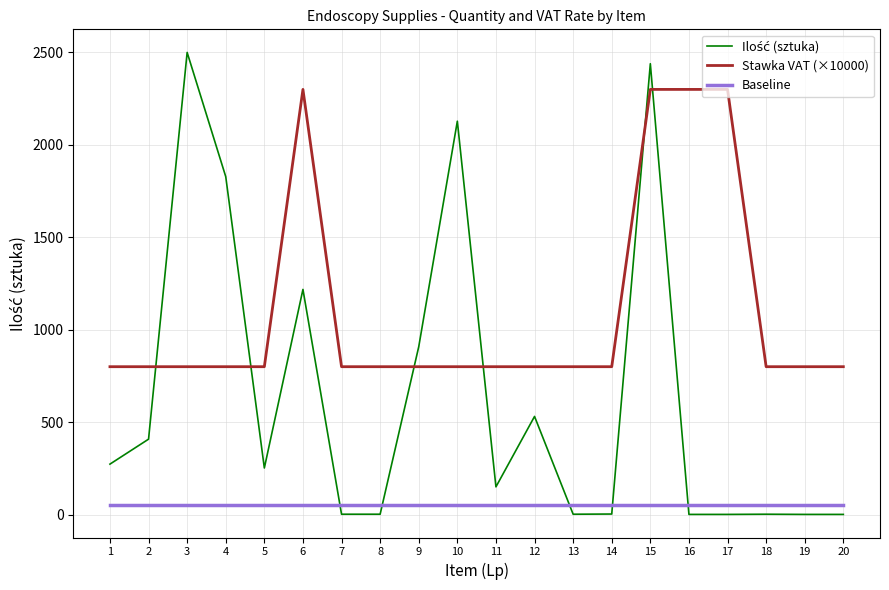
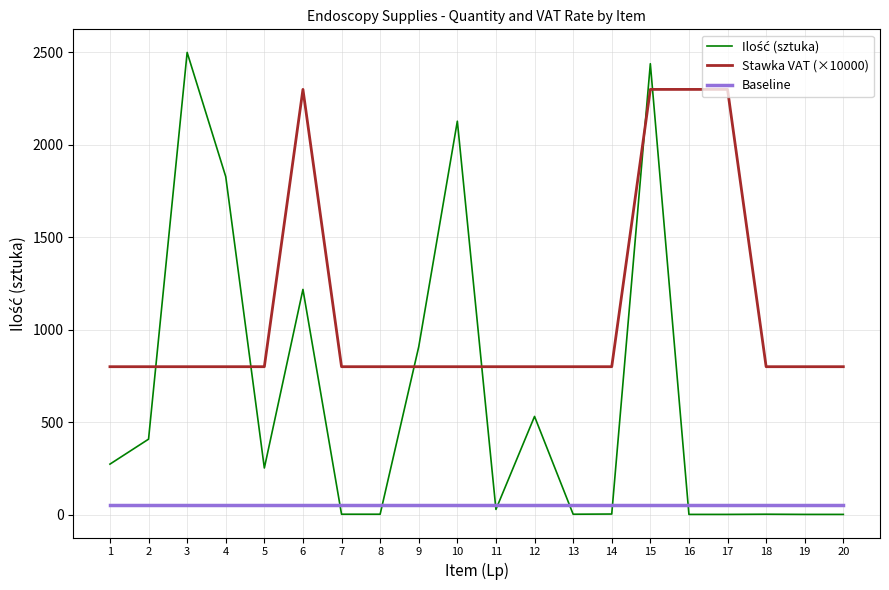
Ilość (sztuka), 11: 150 -> 30
